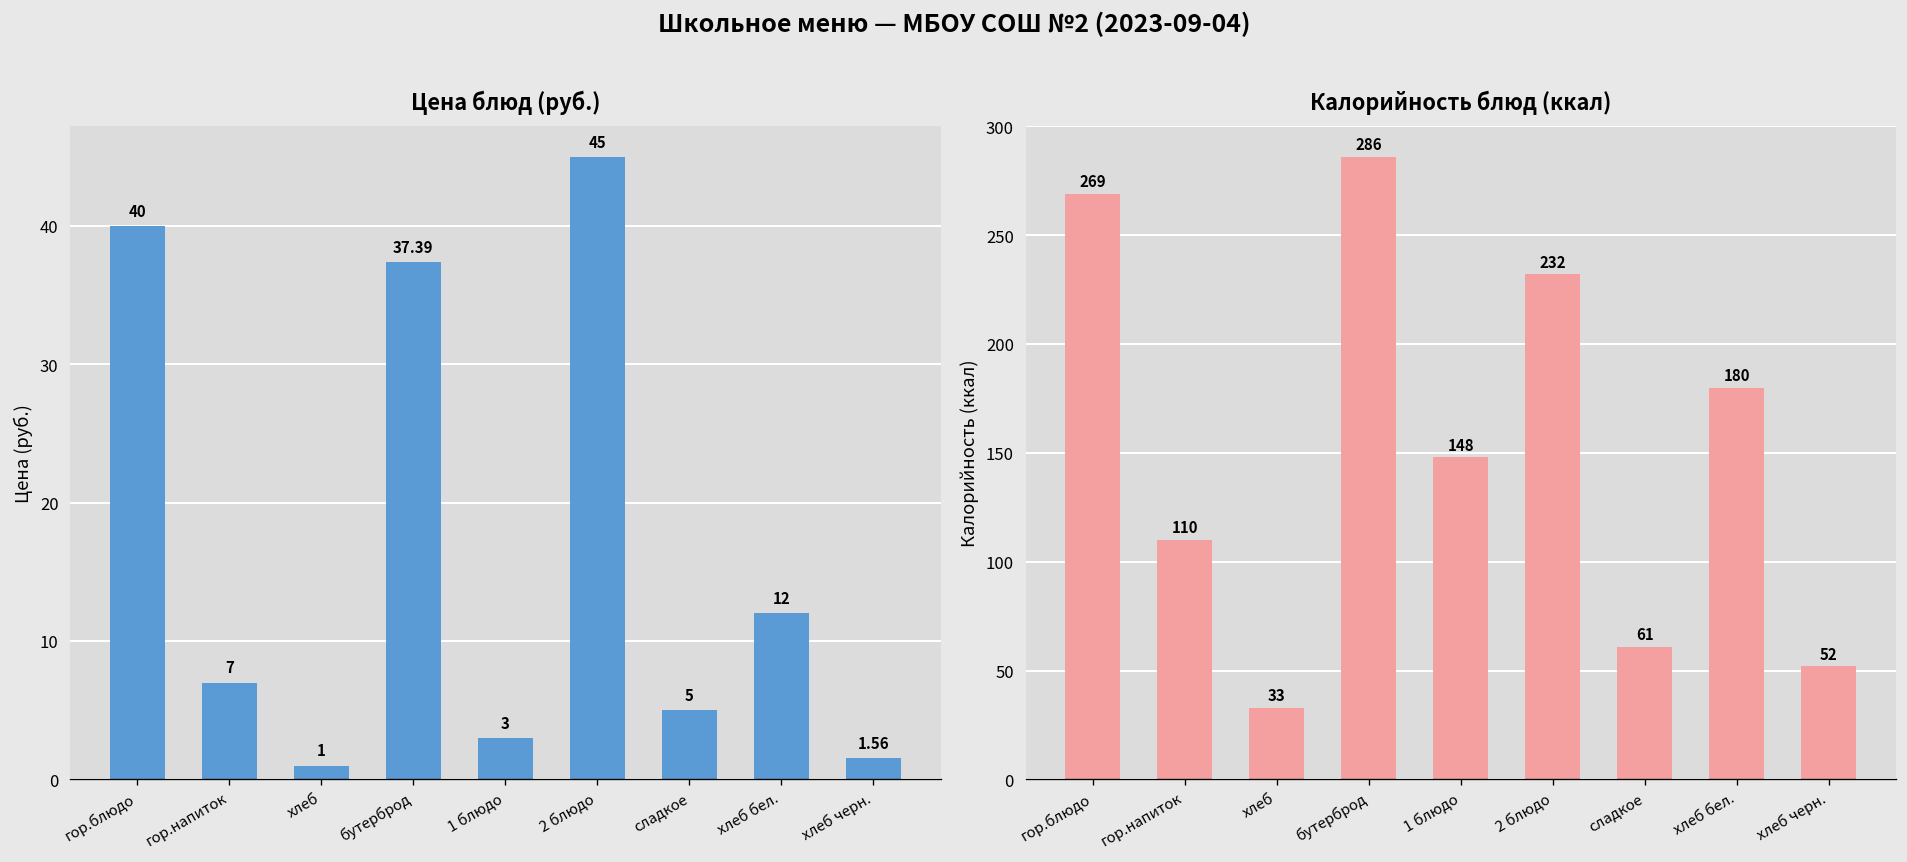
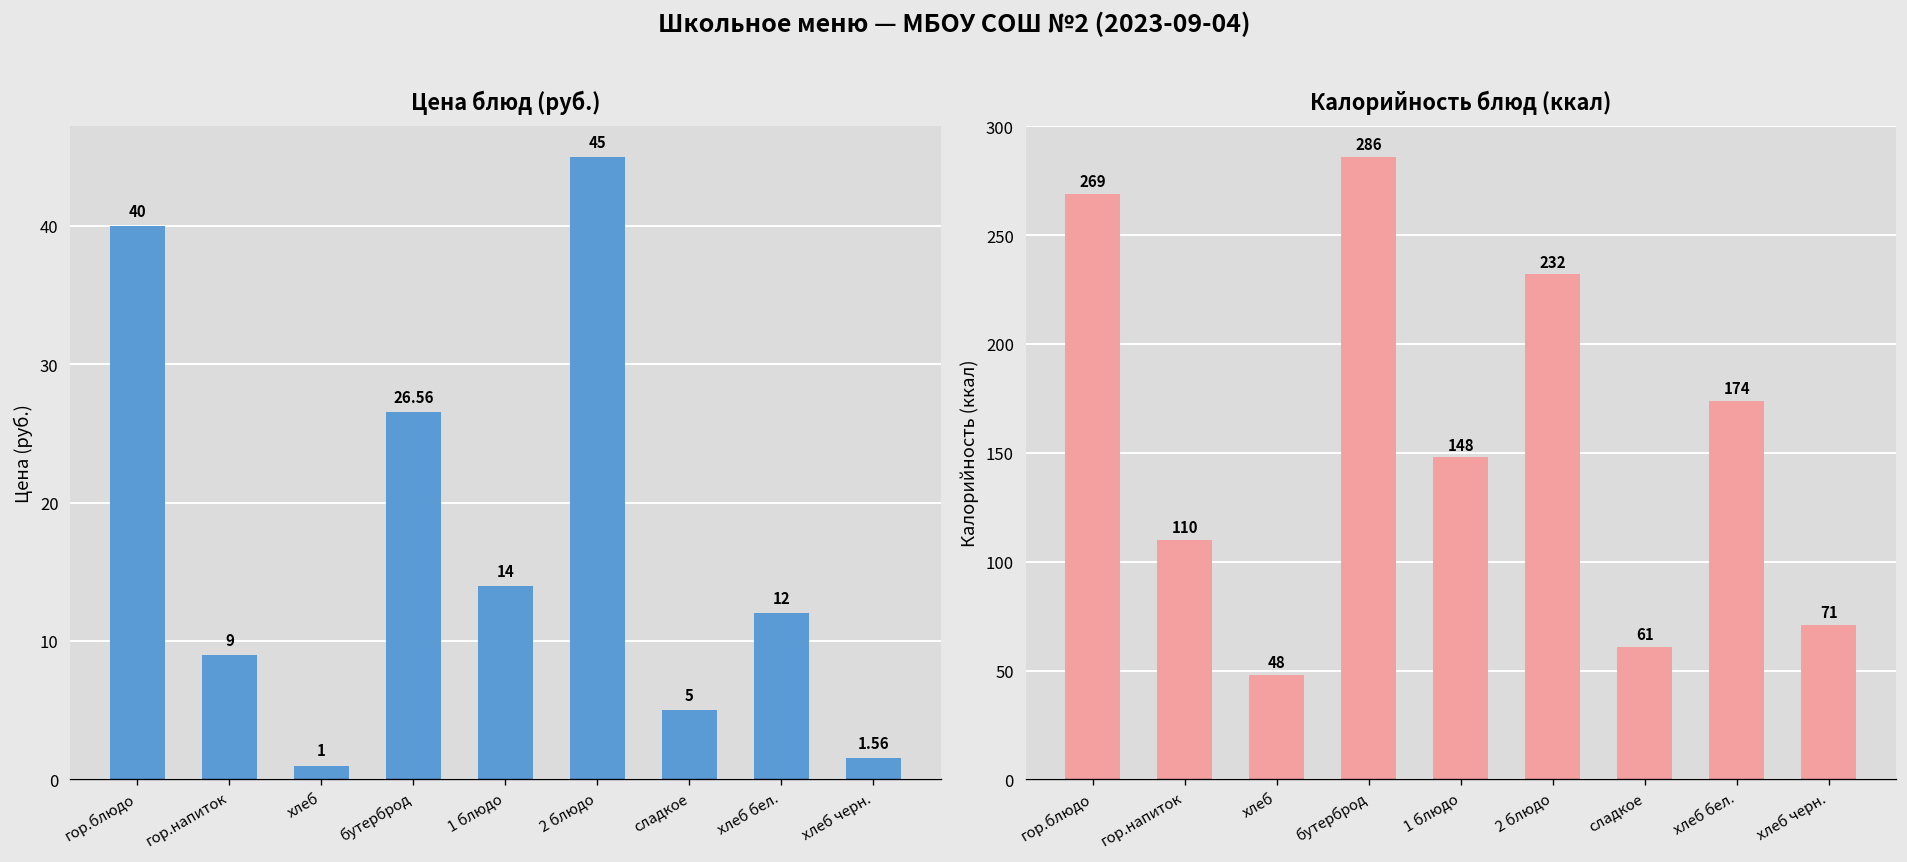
Цена блюд (руб.), гор.напиток: 7 -> 9
Цена блюд (руб.), бутерброд: 37.39 -> 26.56
Цена блюд (руб.), 1 блюдо: 3 -> 14
Калорийность блюд (ккал), хлеб: 33 -> 48
Калорийность блюд (ккал), хлеб бел.: 180 -> 174
Калорийность блюд (ккал), хлеб черн.: 52 -> 71
